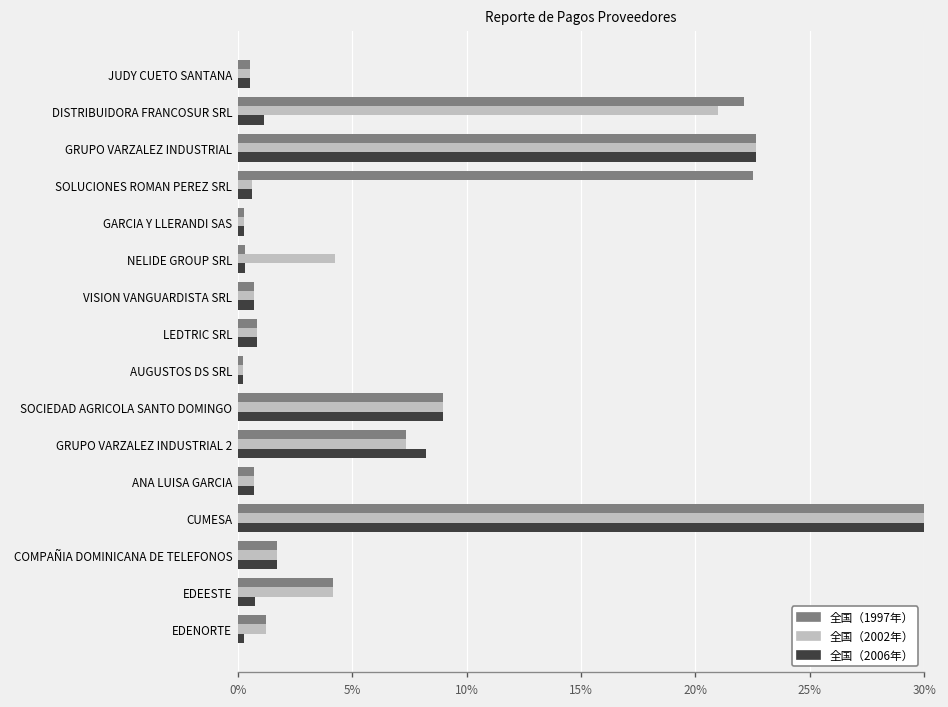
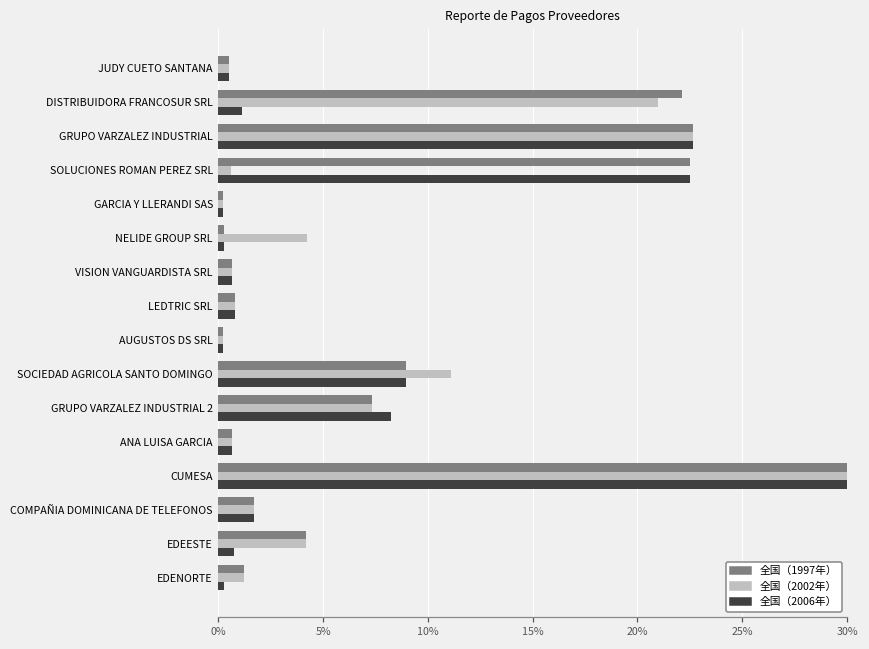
全国（2006年）, SOLUCIONES ROMAN PEREZ SRL: 0.6% -> 22.5%
全国（2002年）, SOCIEDAD AGRICOLA SANTO DOMINGO: 8.9% -> 11.1%
